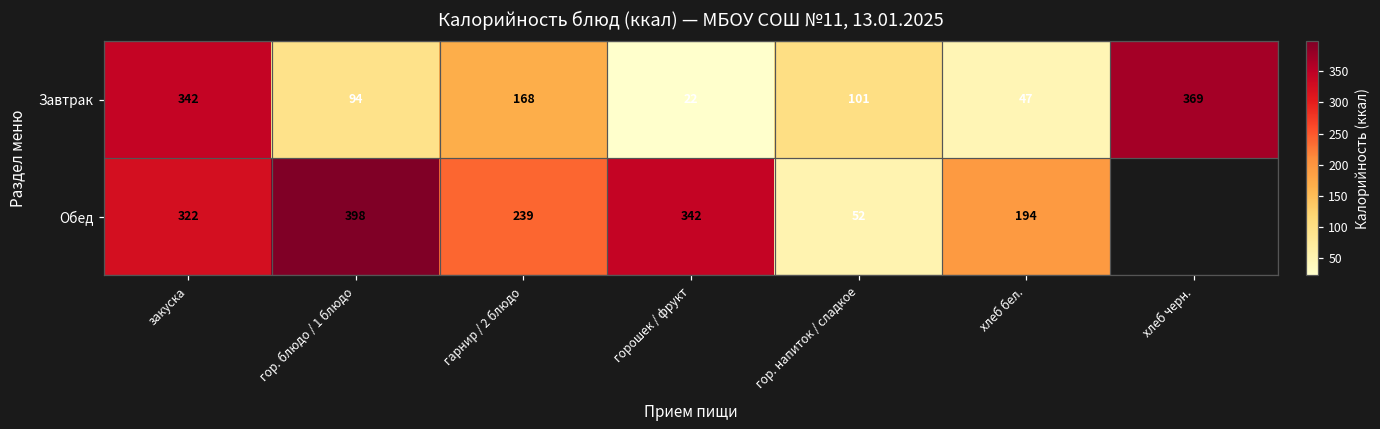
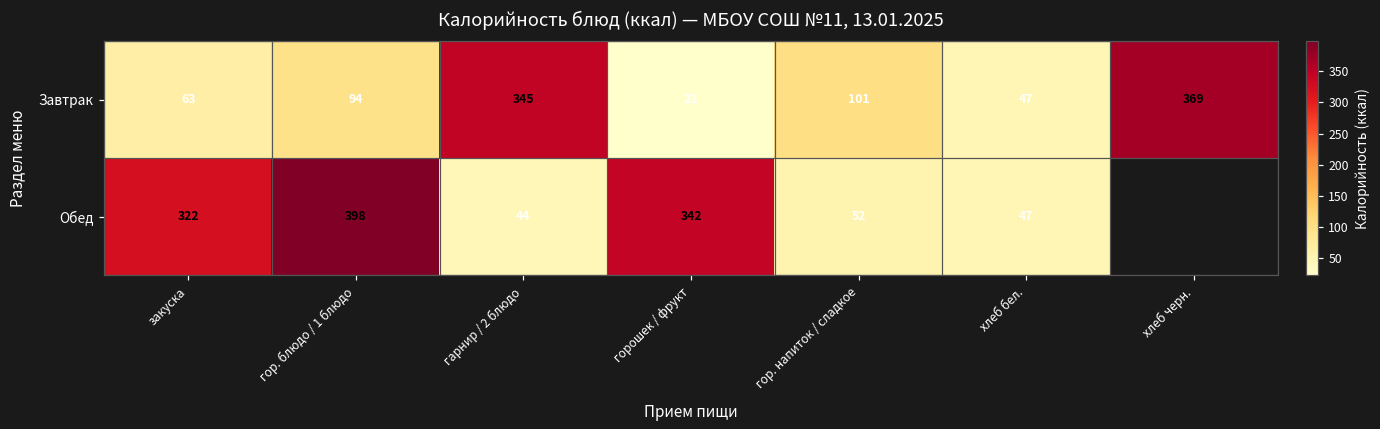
Завтрак, закуска: 342 -> 63
Завтрак, гарнир / 2 блюдо: 168 -> 345
Обед, гарнир / 2 блюдо: 239 -> 44
Обед, хлеб бел.: 194 -> 47
